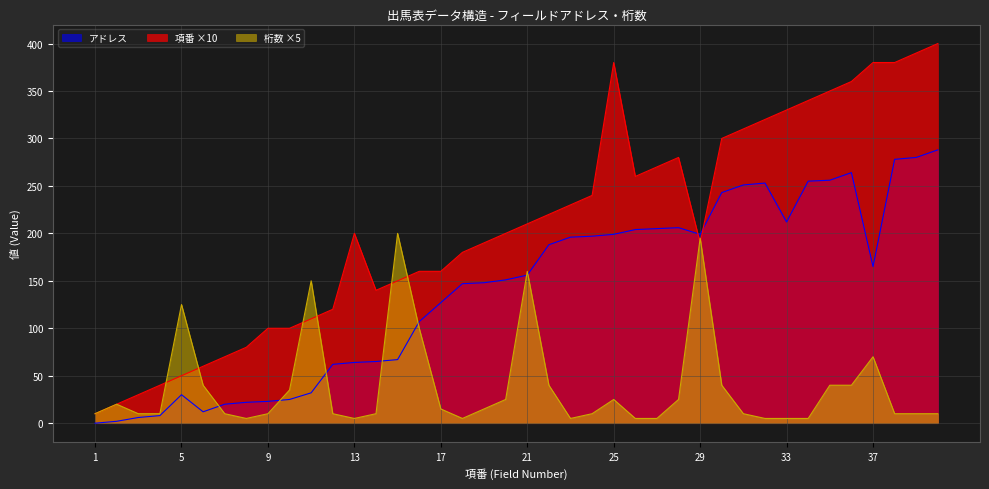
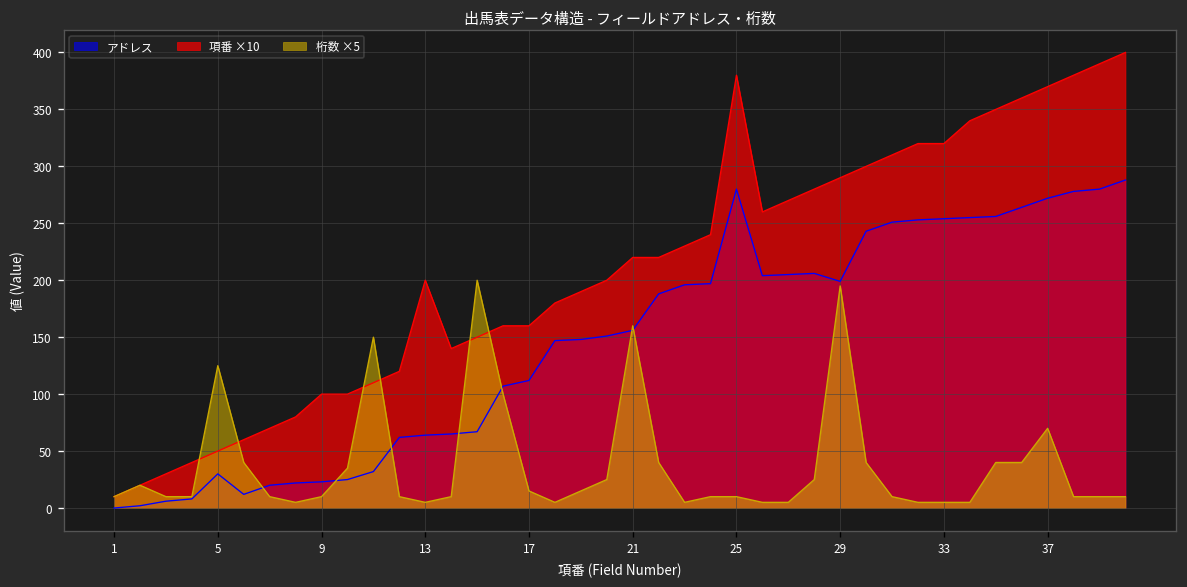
アドレス, 17: 130 -> 110
項番 ×10, 21: 210 -> 220
アドレス, 25: 200 -> 280
桁数 ×5, 25: 30 -> 10
項番 ×10, 29: 190 -> 290
アドレス, 33: 210 -> 250
項番 ×10, 33: 330 -> 320
アドレス, 37: 170 -> 270
項番 ×10, 37: 380 -> 370
